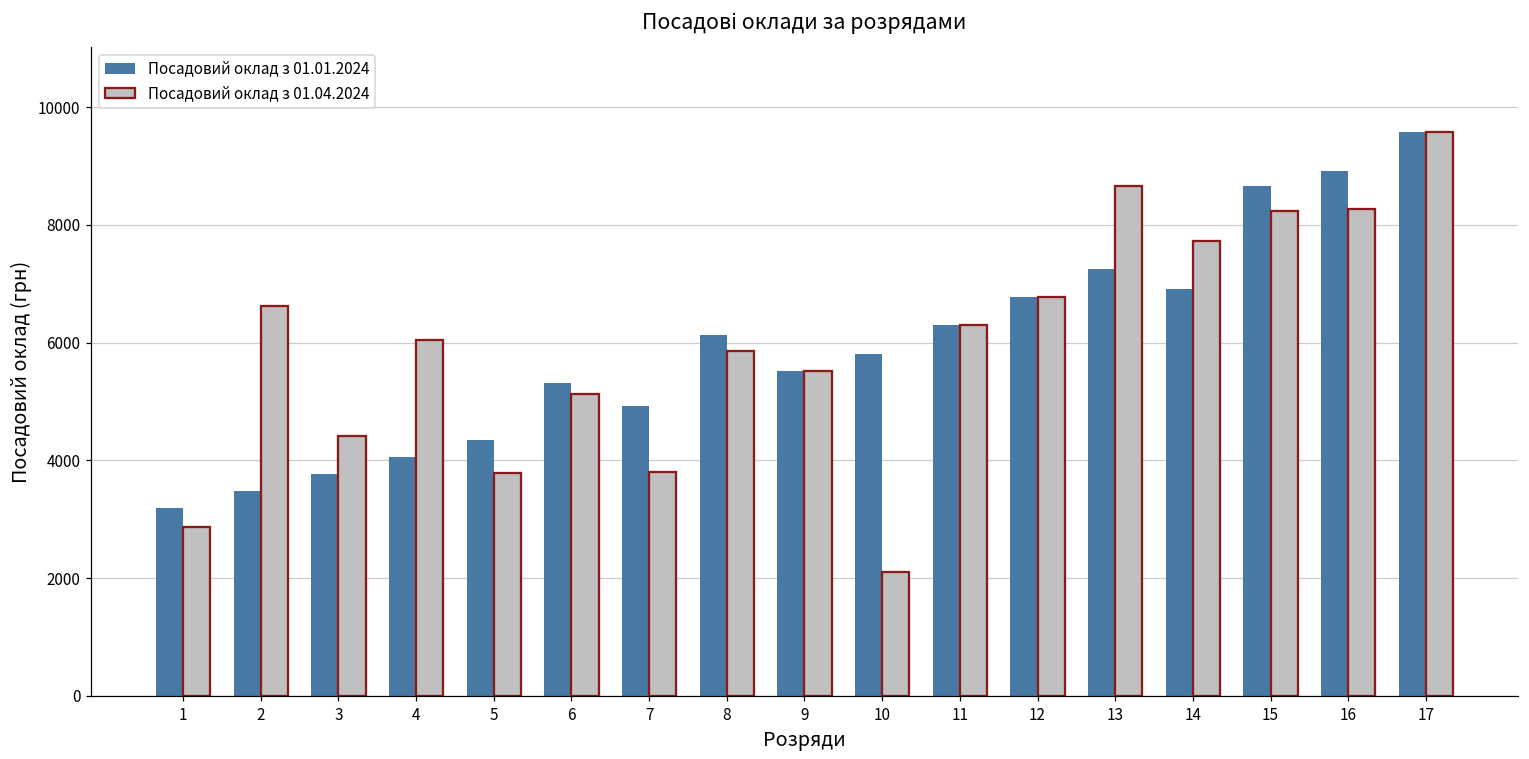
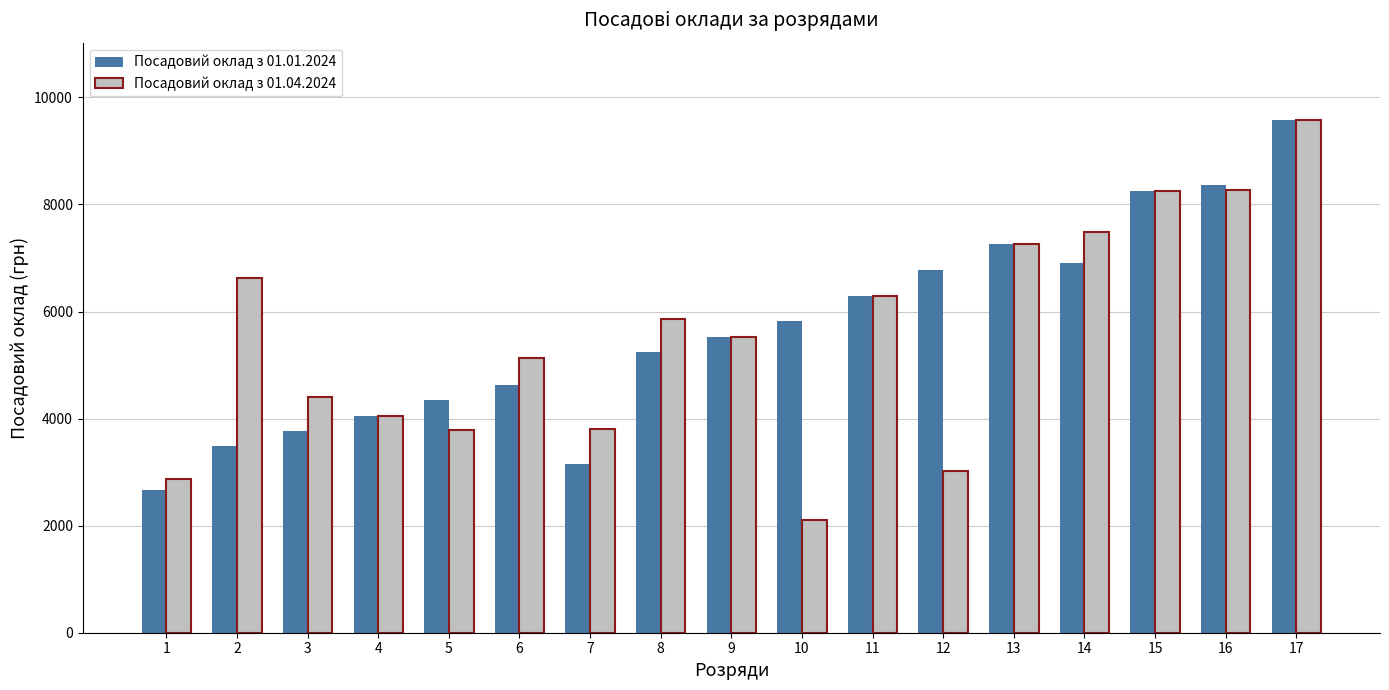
Посадовий оклад з 01.01.2024, 1: 3200 -> 2700
Посадовий оклад з 01.04.2024, 4: 6000 -> 4100
Посадовий оклад з 01.01.2024, 6: 5300 -> 4600
Посадовий оклад з 01.01.2024, 7: 4900 -> 3200
Посадовий оклад з 01.01.2024, 8: 6100 -> 5200
Посадовий оклад з 01.04.2024, 12: 6800 -> 3000
Посадовий оклад з 01.04.2024, 13: 8700 -> 7300
Посадовий оклад з 01.04.2024, 14: 7700 -> 7500
Посадовий оклад з 01.01.2024, 15: 8700 -> 8200
Посадовий оклад з 01.01.2024, 16: 8900 -> 8400
